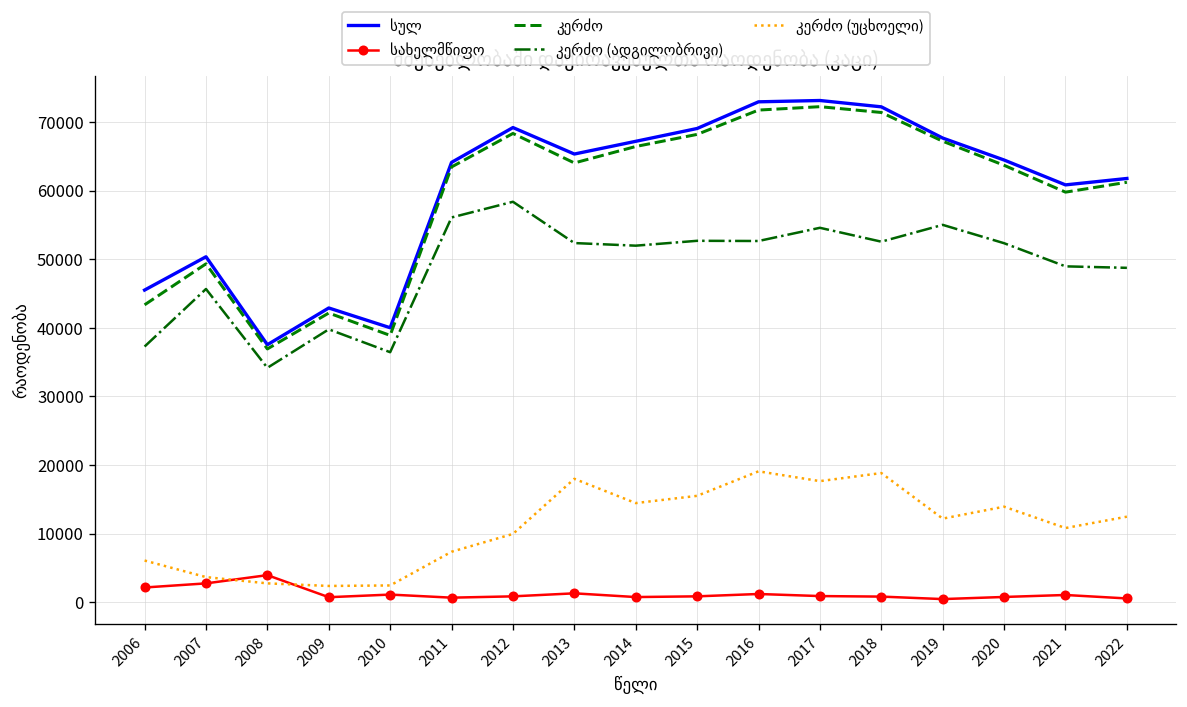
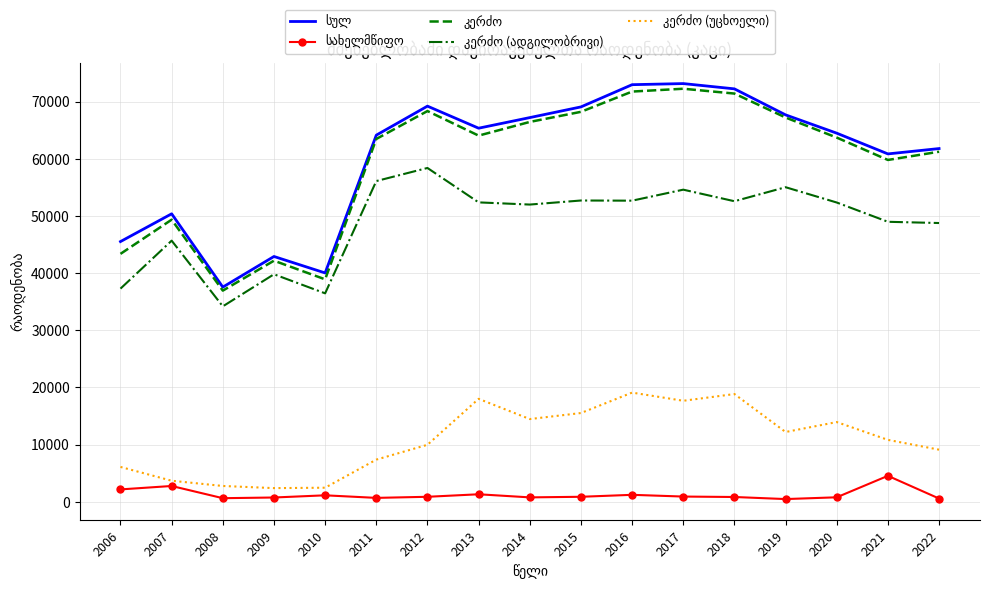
სახელმწიფო, 2008: 4000 -> 1000
სახელმწიფო, 2021: 1000 -> 5000
კერძო (უცხოელი), 2022: 12000 -> 9000
